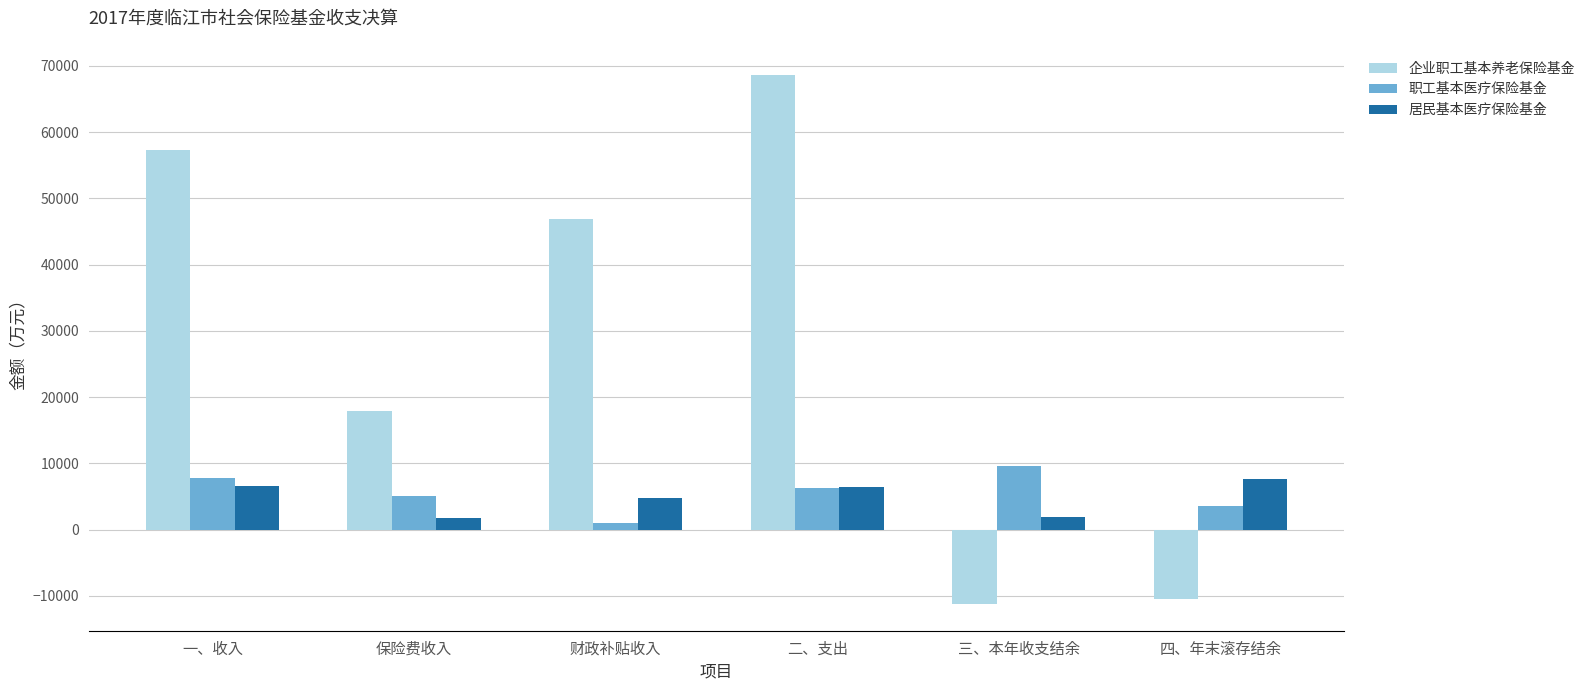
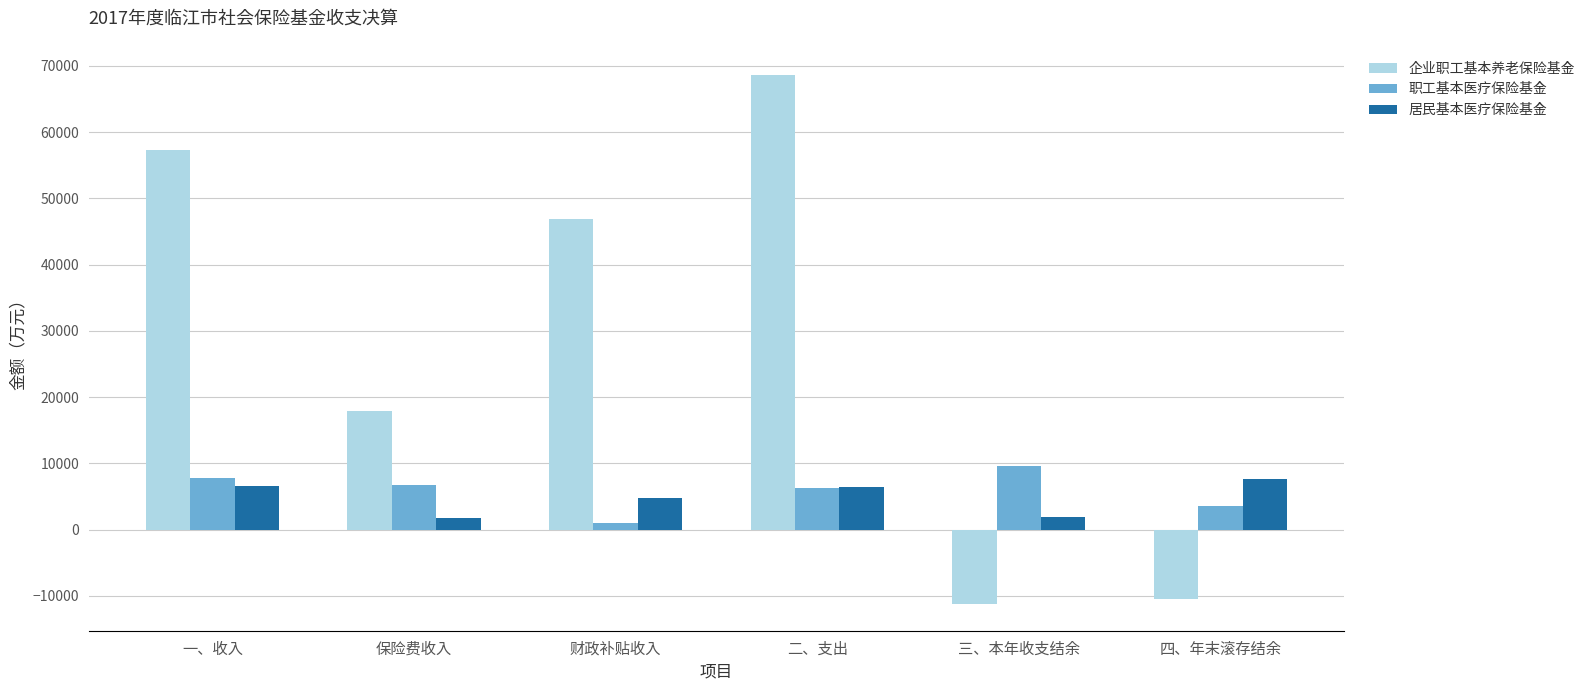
职工基本医疗保险基金, 保险费收入: 5000 -> 7000
